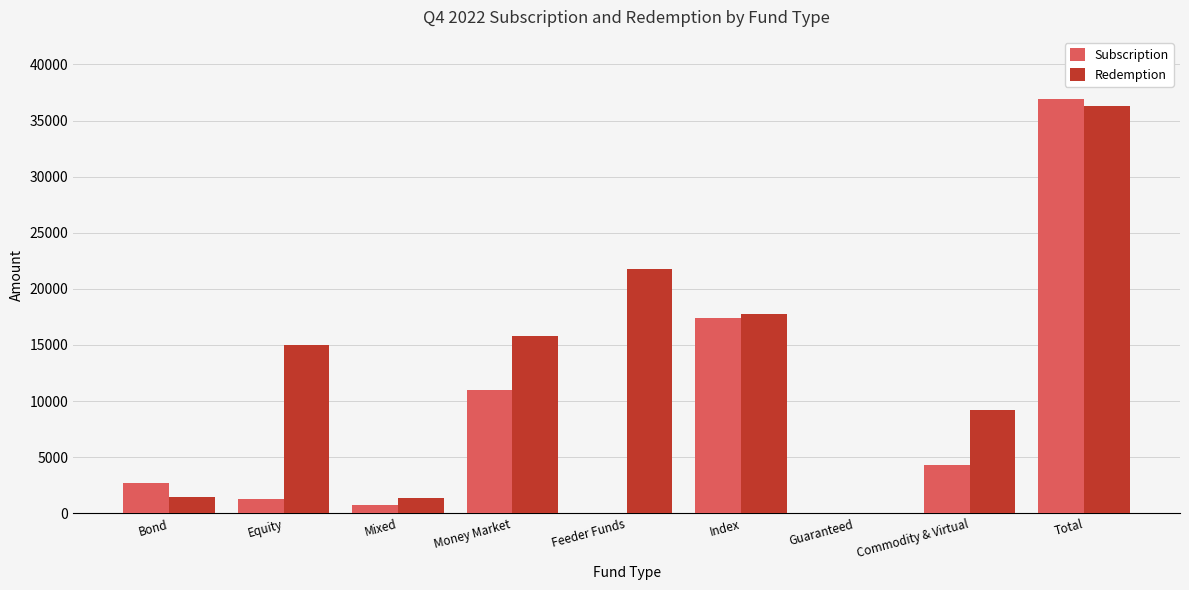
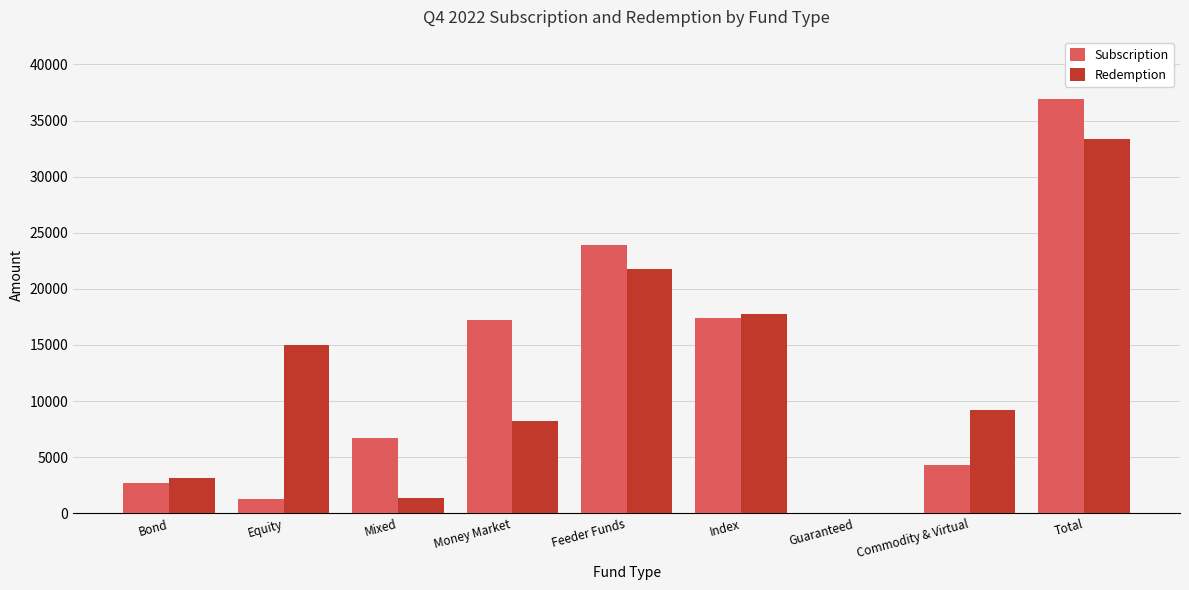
Redemption, Bond: 1500 -> 3100
Subscription, Mixed: 800 -> 6700
Subscription, Money Market: 11000 -> 17300
Redemption, Money Market: 15800 -> 8200
Subscription, Feeder Funds: 0 -> 23900
Redemption, Total: 36300 -> 33300
